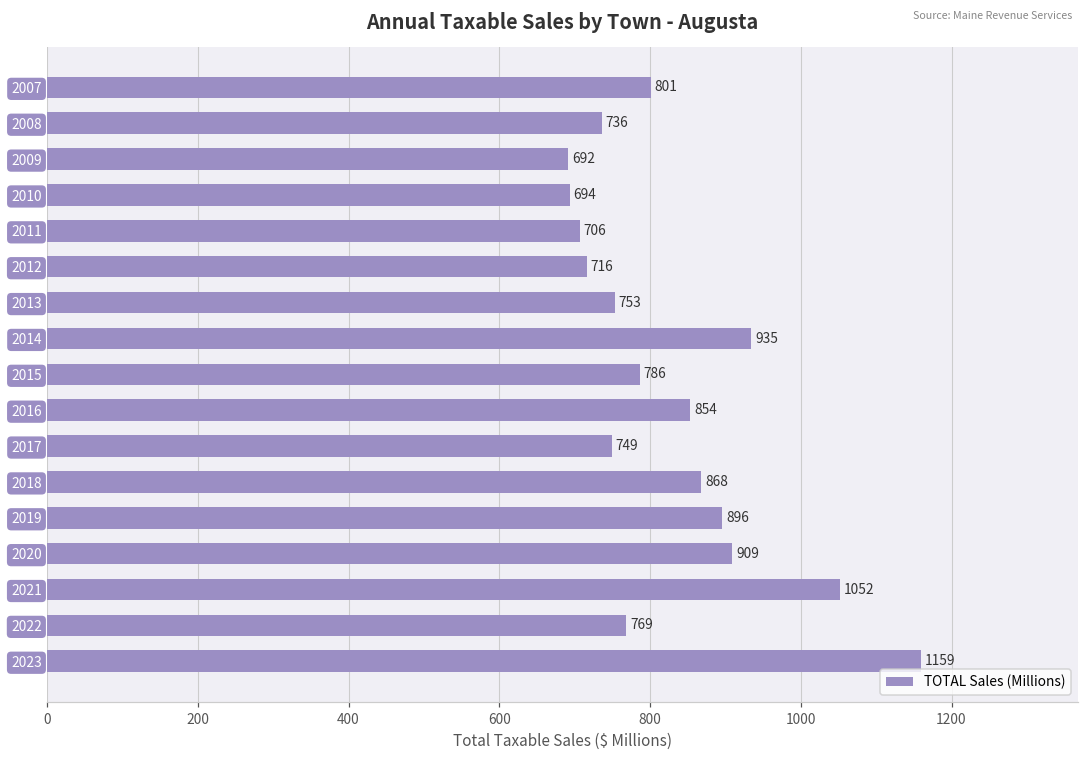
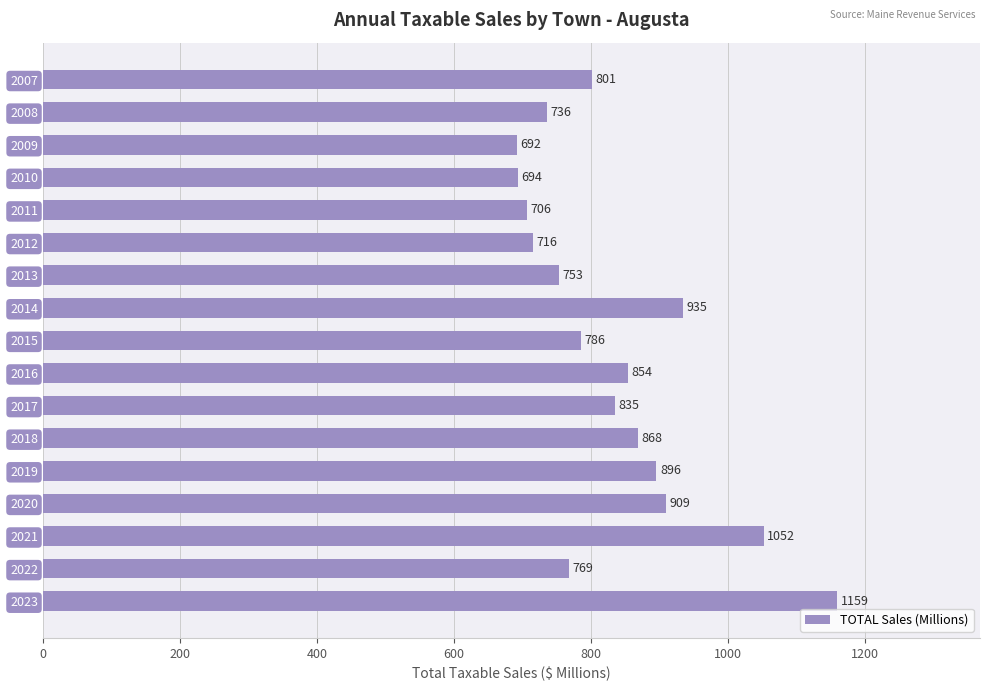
2017: 749 -> 835
